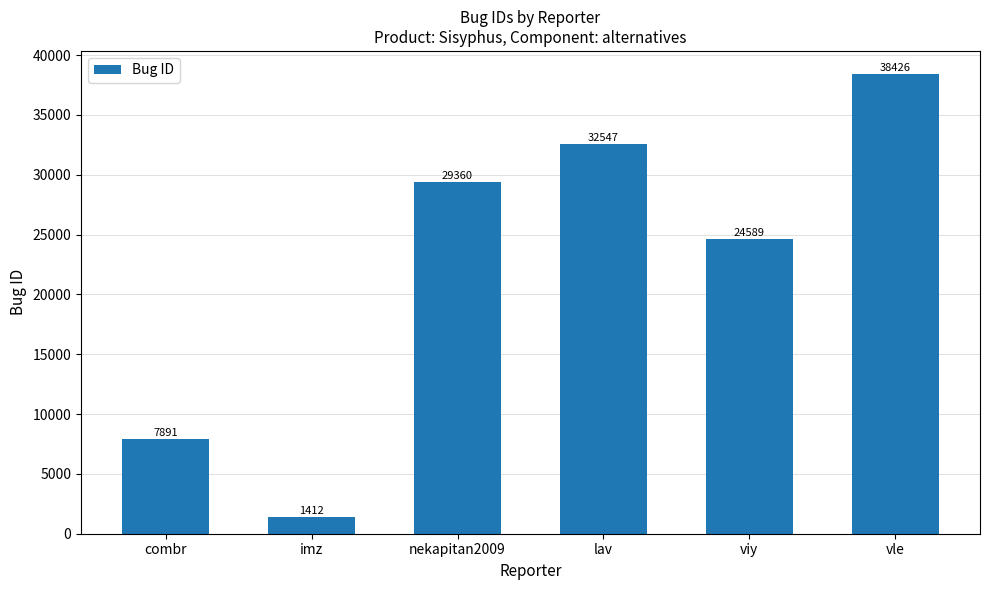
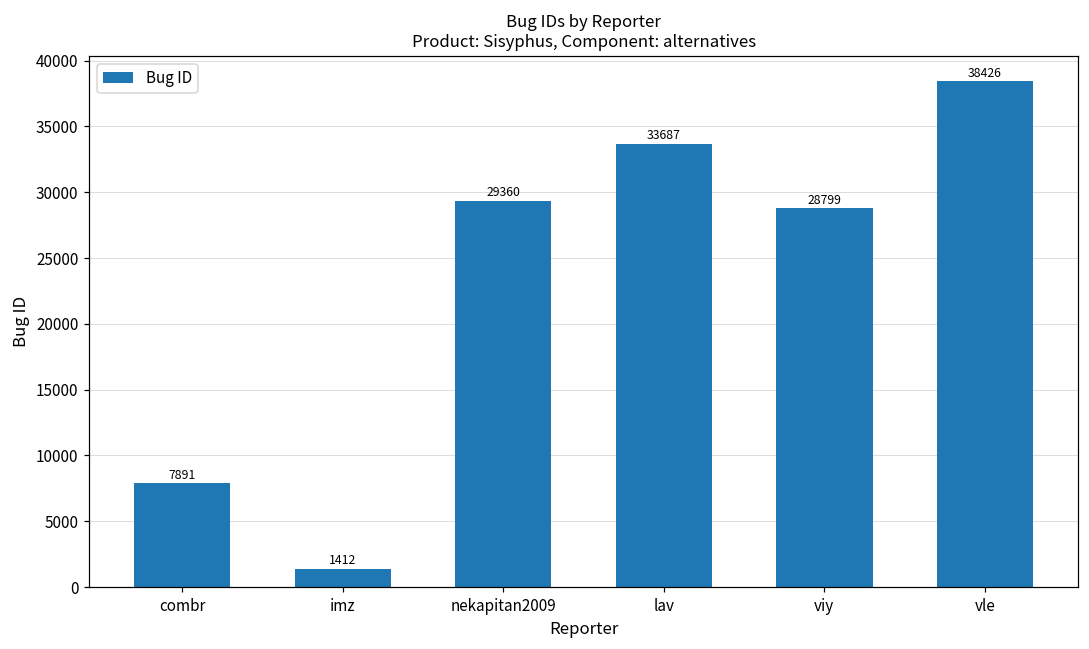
lav: 32547 -> 33687
viy: 24589 -> 28799
